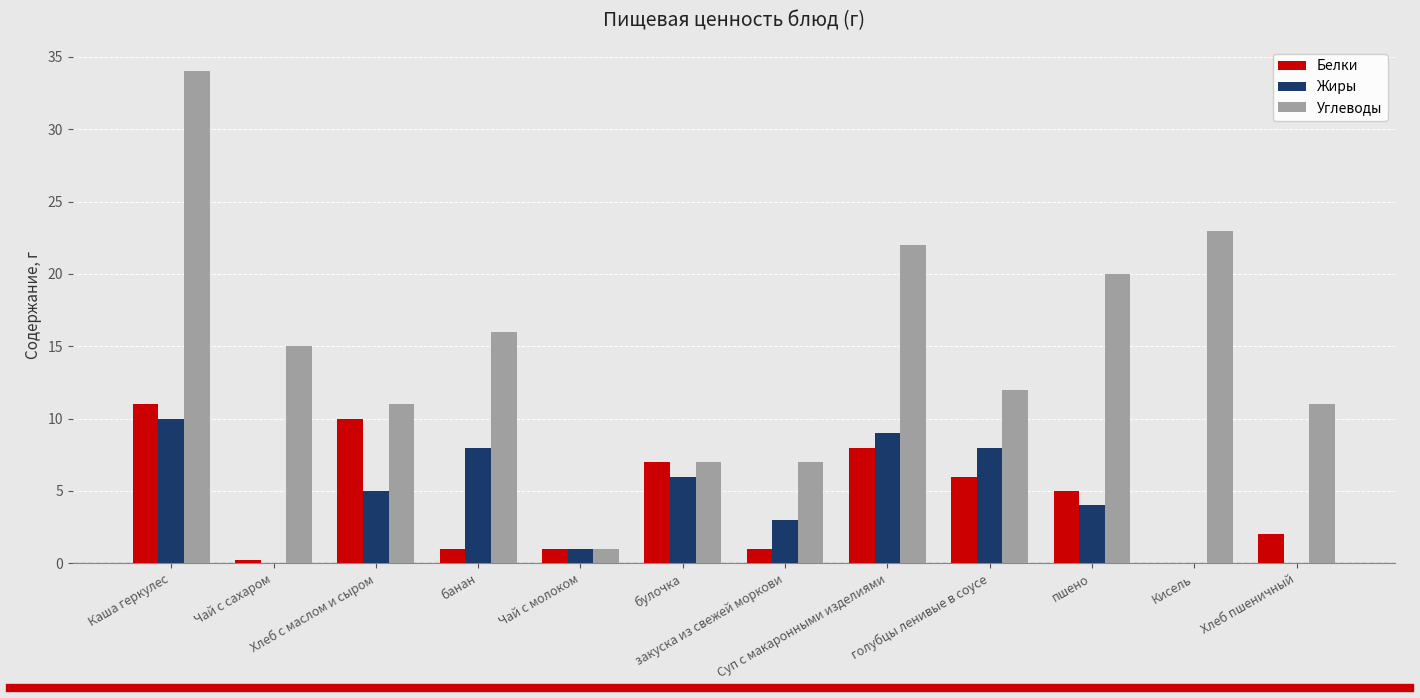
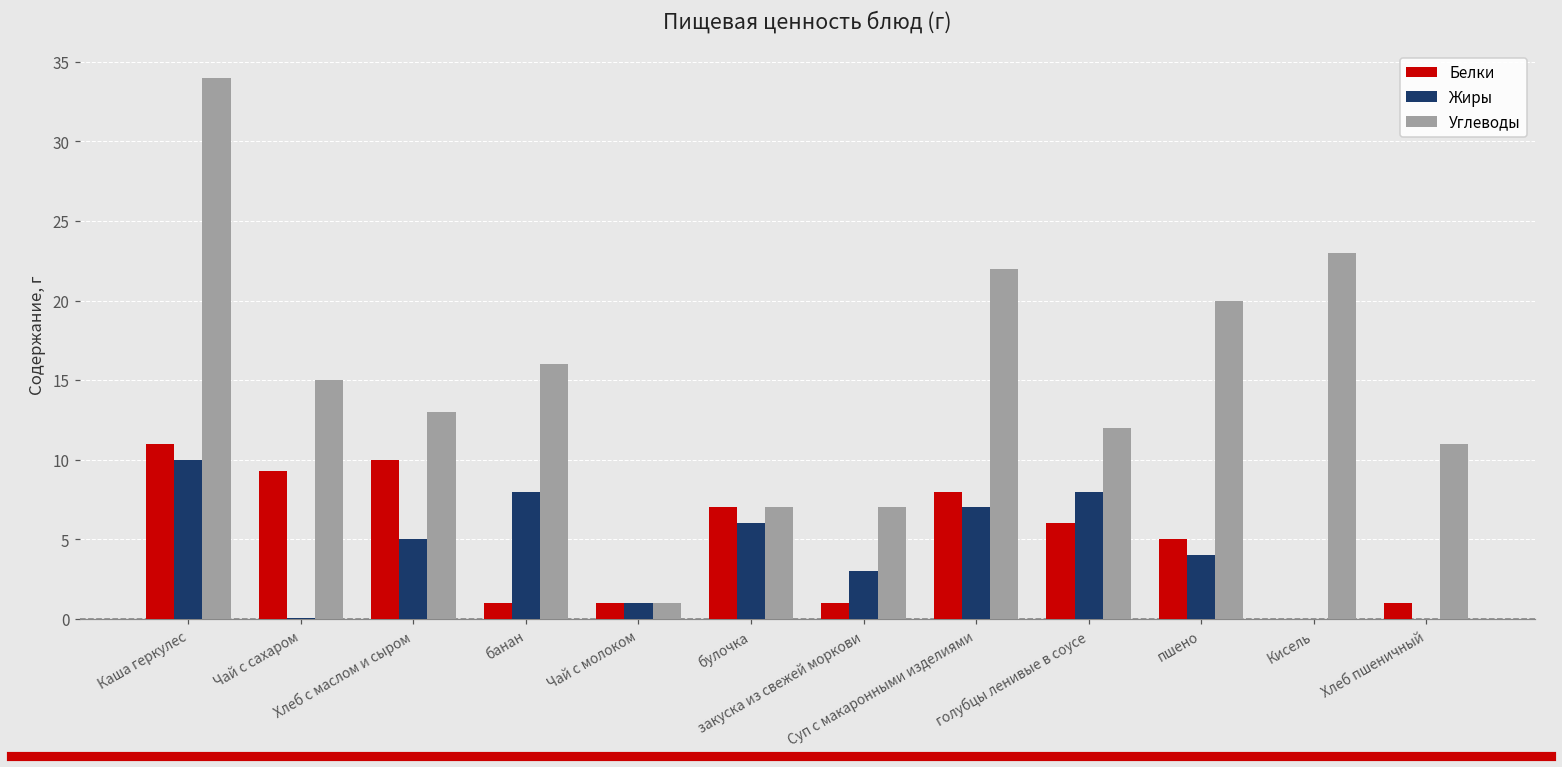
Белки, Чай с сахаром: 0.2 -> 9.3
Углеводы, Хлеб с маслом и сыром: 11 -> 13
Жиры, Суп с макаронными изделиями: 9 -> 7
Белки, Хлеб пшеничный: 2 -> 1
